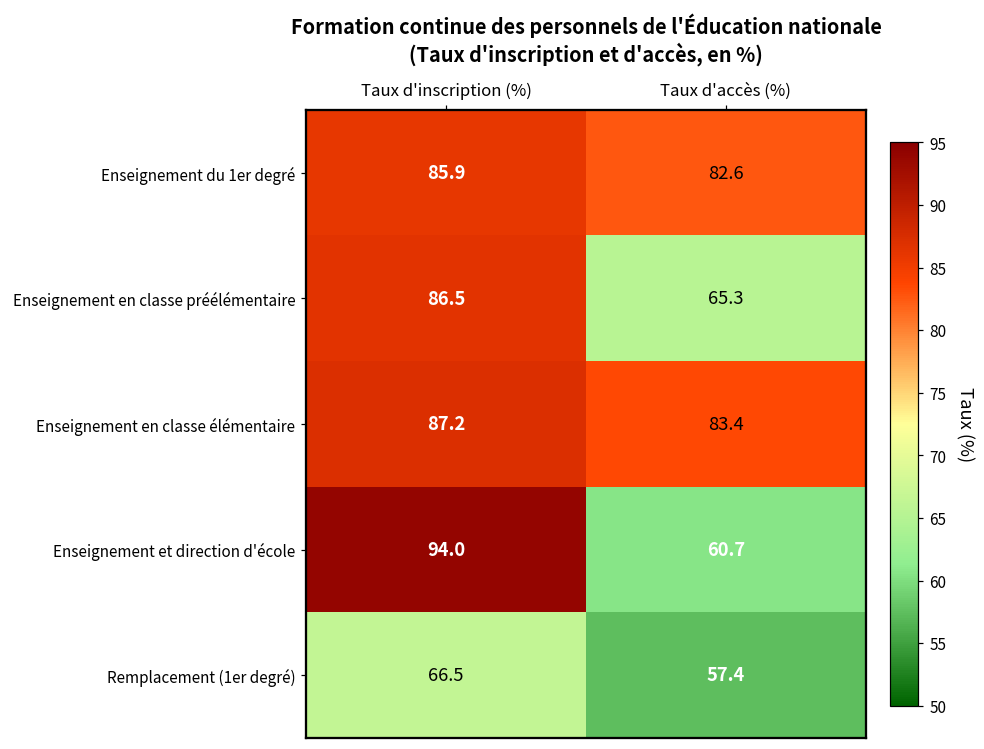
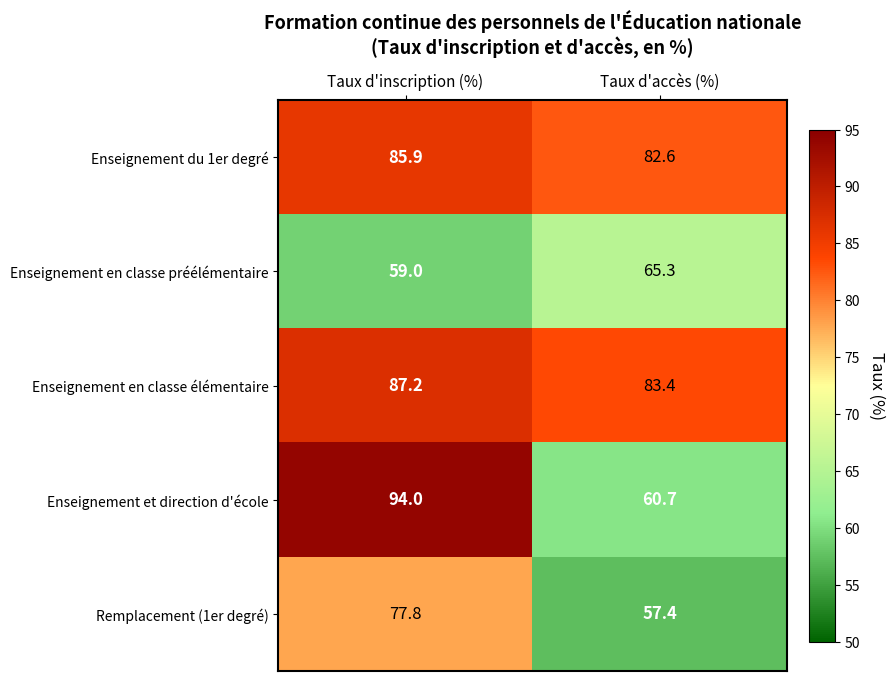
Enseignement en classe préélémentaire, Taux d'inscription (%): 86.5 -> 59.0
Remplacement (1er degré), Taux d'inscription (%): 66.5 -> 77.8
